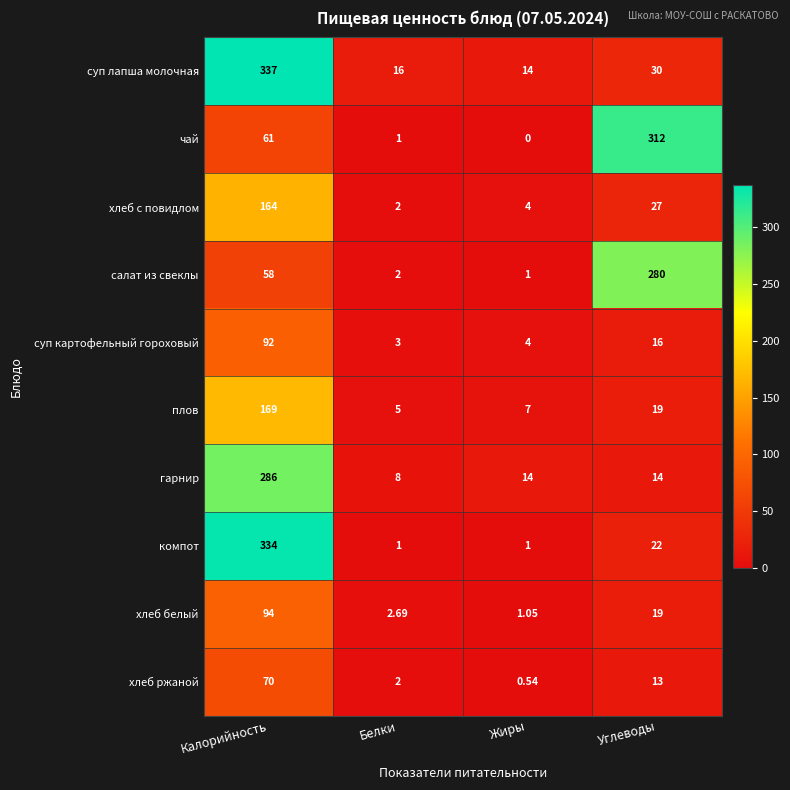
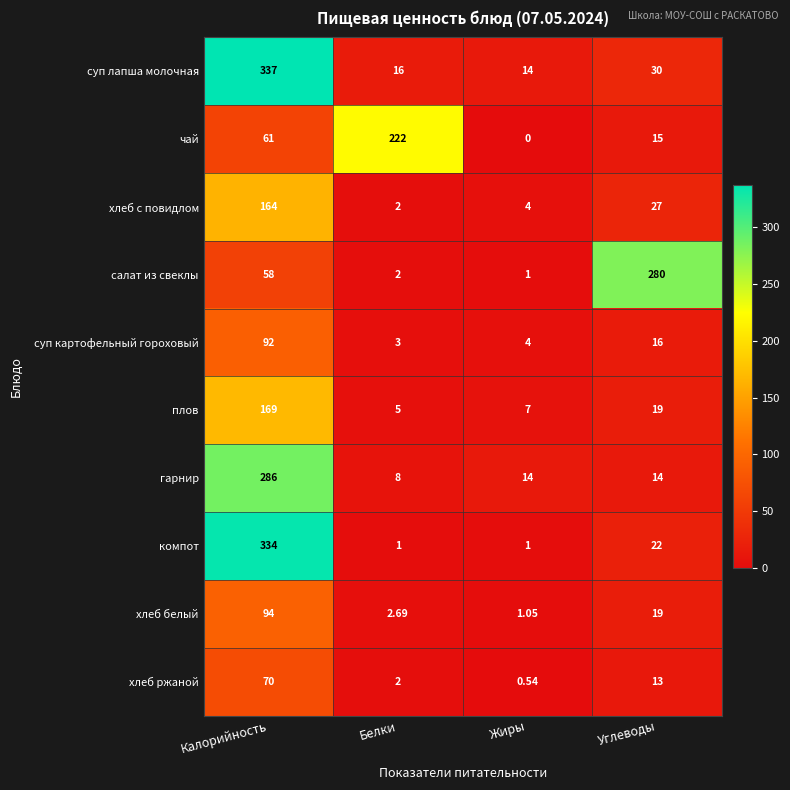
чай, Белки: 1 -> 222
чай, Углеводы: 312 -> 15
